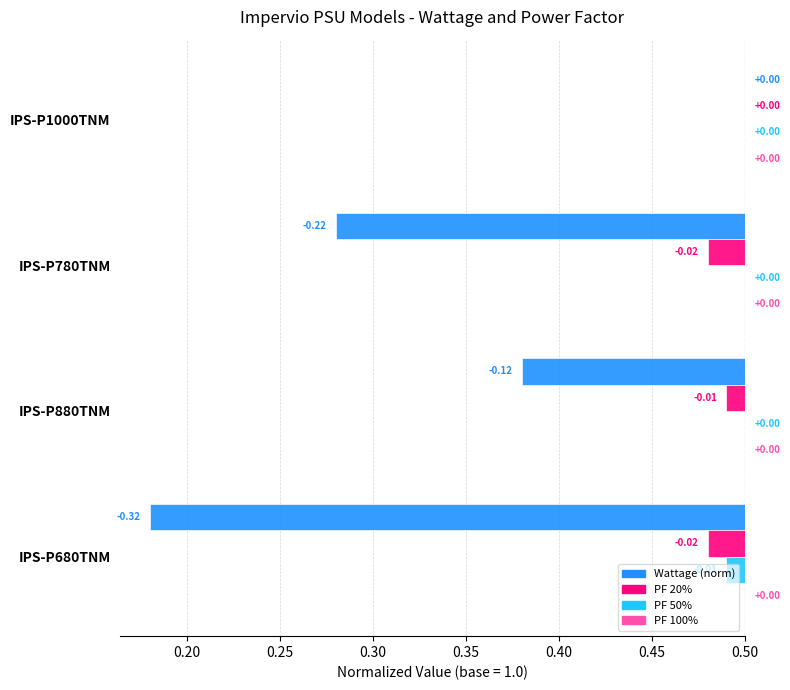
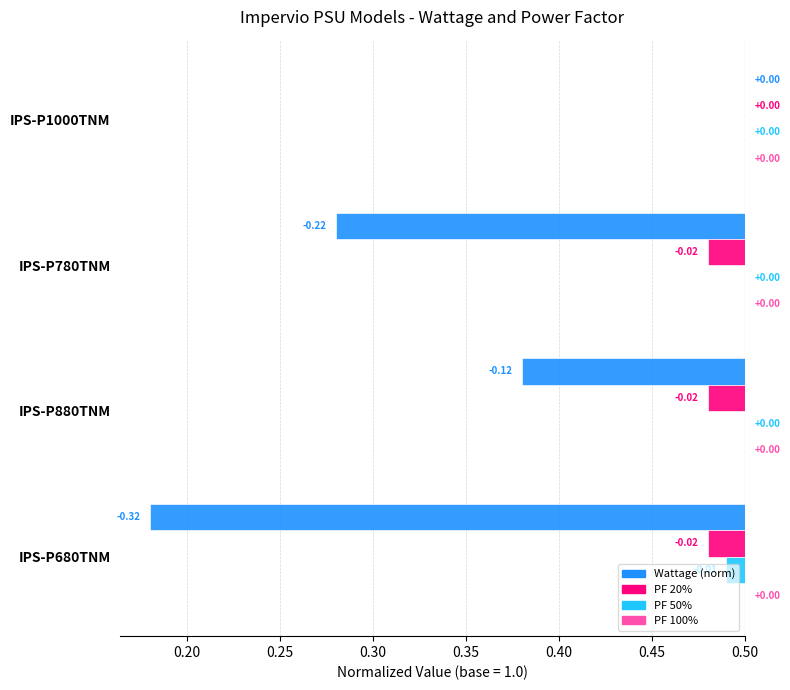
PF 20%, IPS-P880TNM: -0.01 -> -0.02
